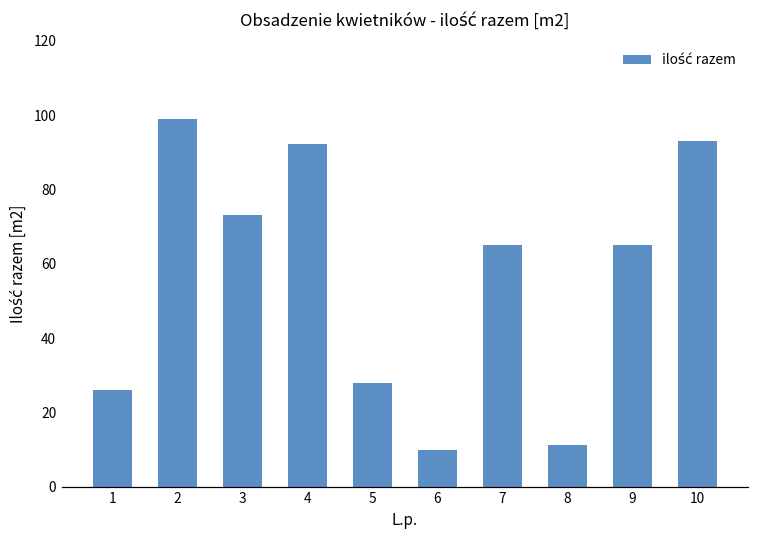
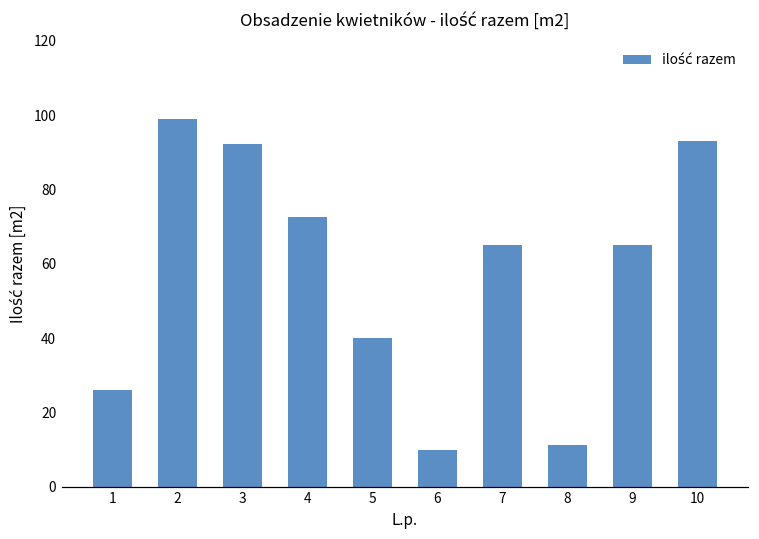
3: 73 -> 92
4: 92 -> 73
5: 28 -> 40
